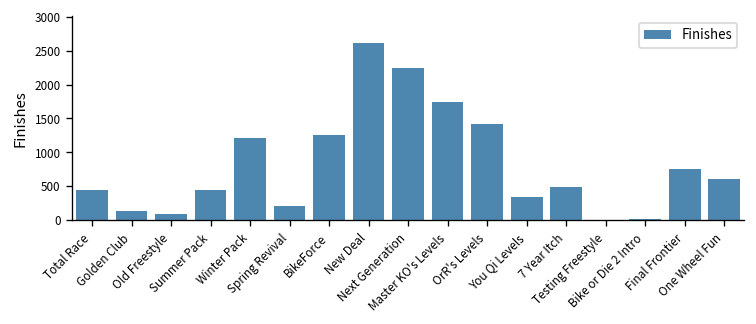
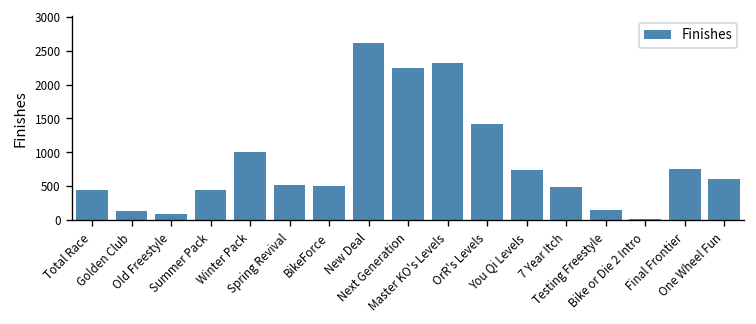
Winter Pack: 1200 -> 1000
Spring Revival: 200 -> 500
BikeForce: 1300 -> 500
Master KO's Levels: 1700 -> 2300
You Qi Levels: 300 -> 700
Testing Freestyle: 0 -> 200
